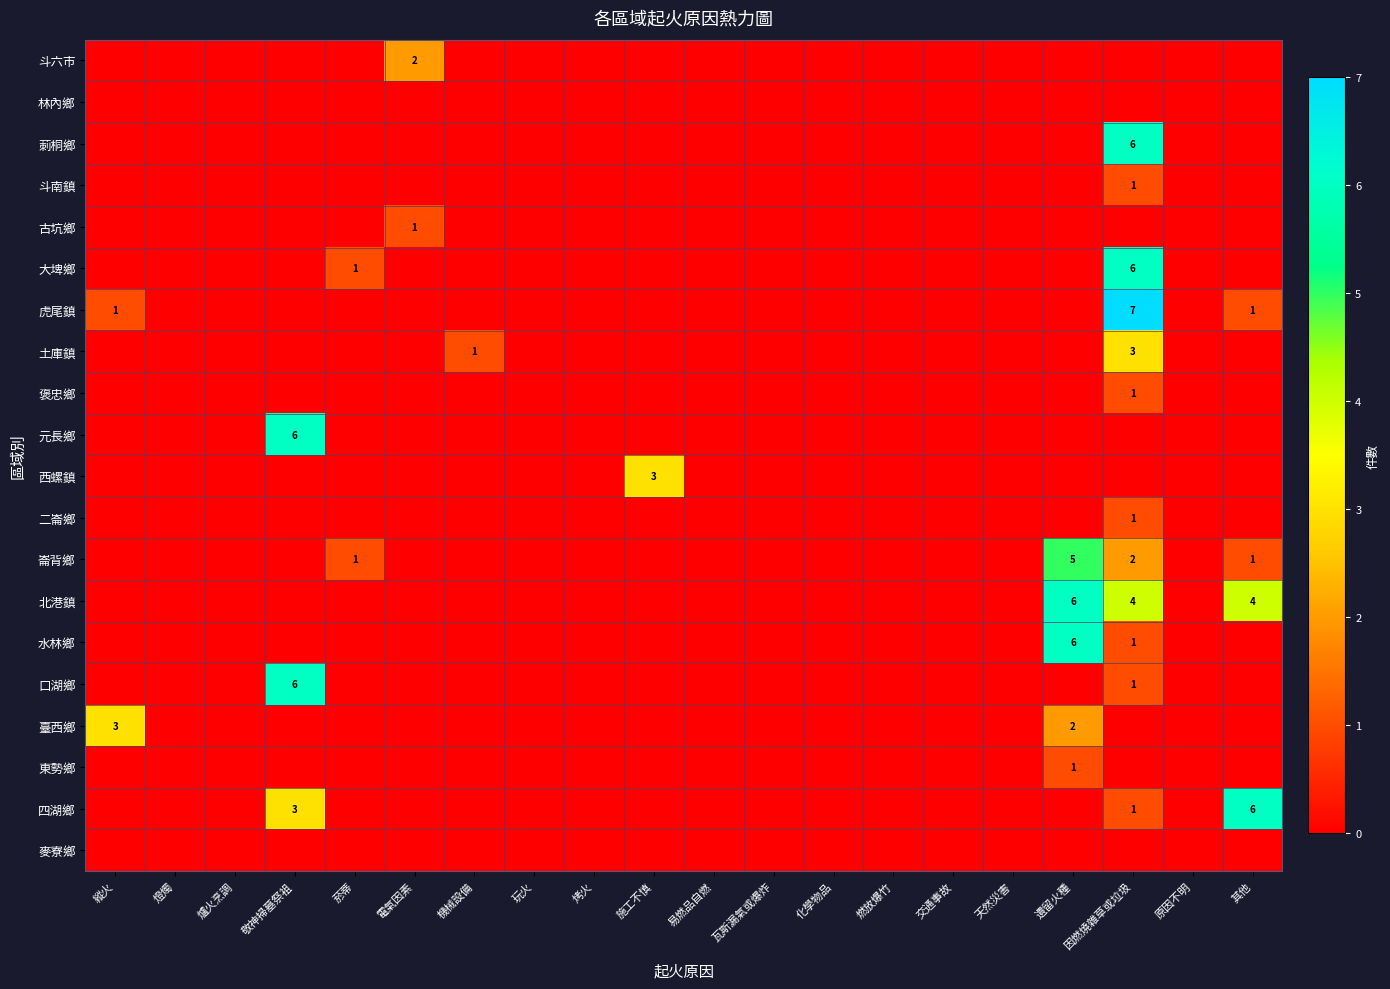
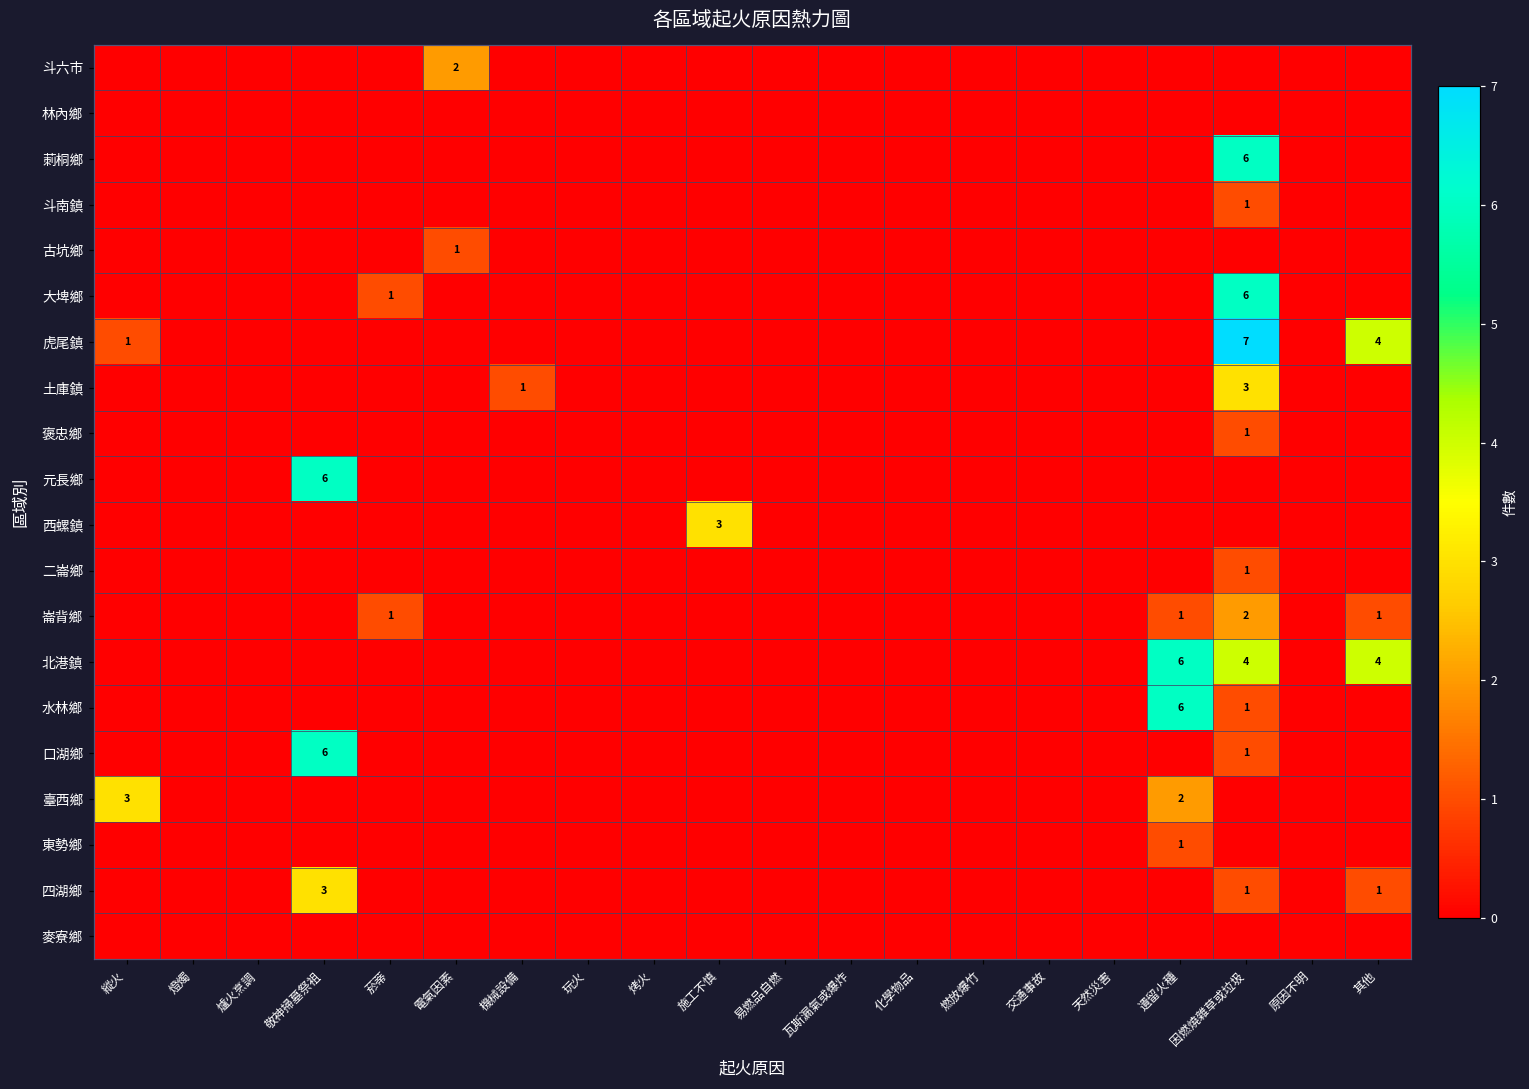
虎尾鎮, 其他: 1 -> 4
崙背鄉, 遺留火種: 5 -> 1
四湖鄉, 其他: 6 -> 1
